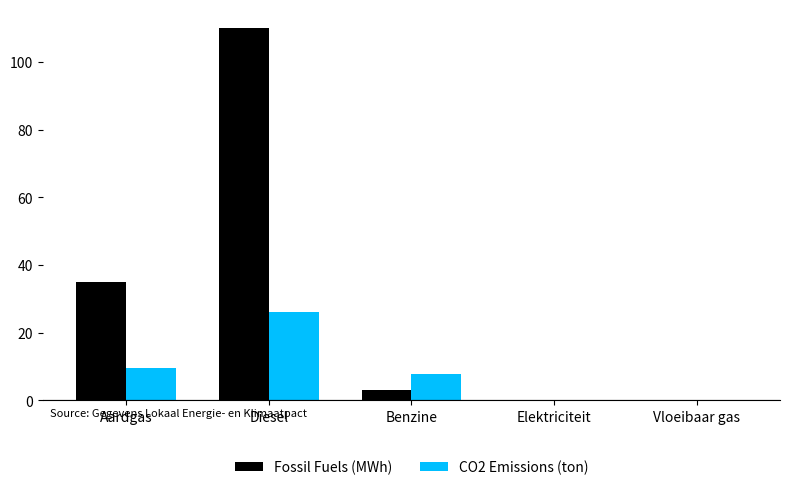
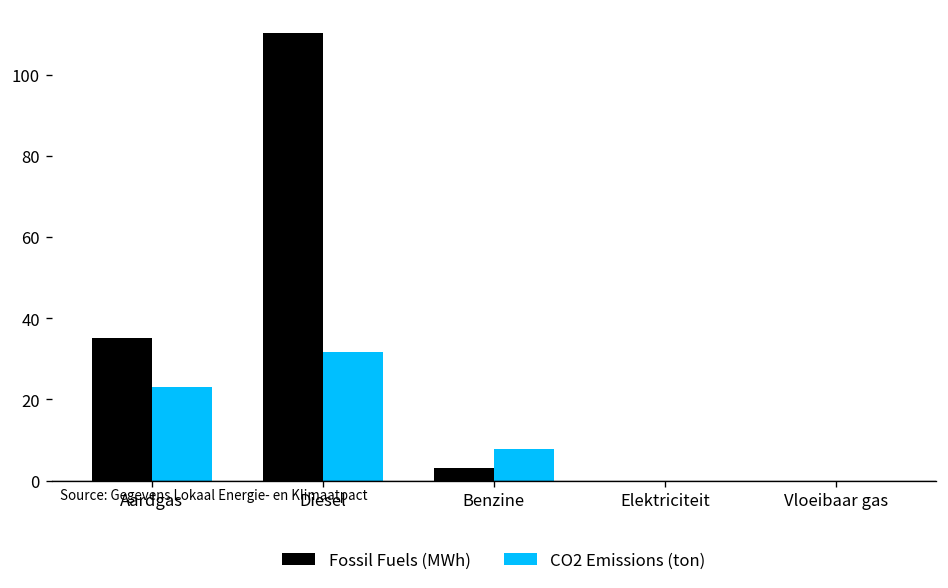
CO2 Emissions (ton), Aardgas: 10 -> 23
CO2 Emissions (ton), Diesel: 26 -> 32
